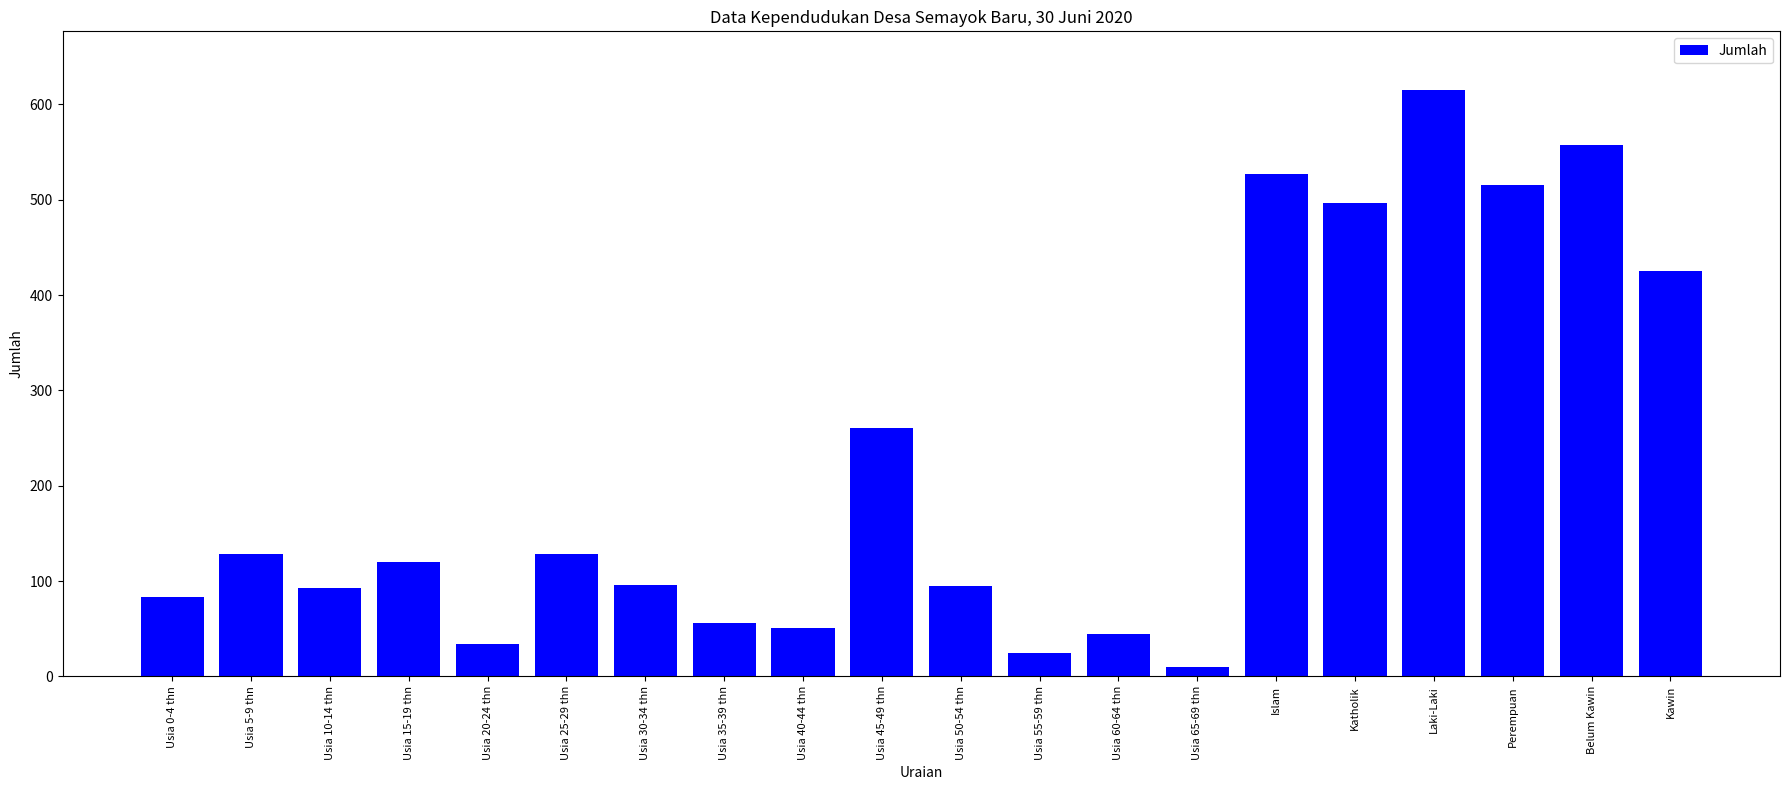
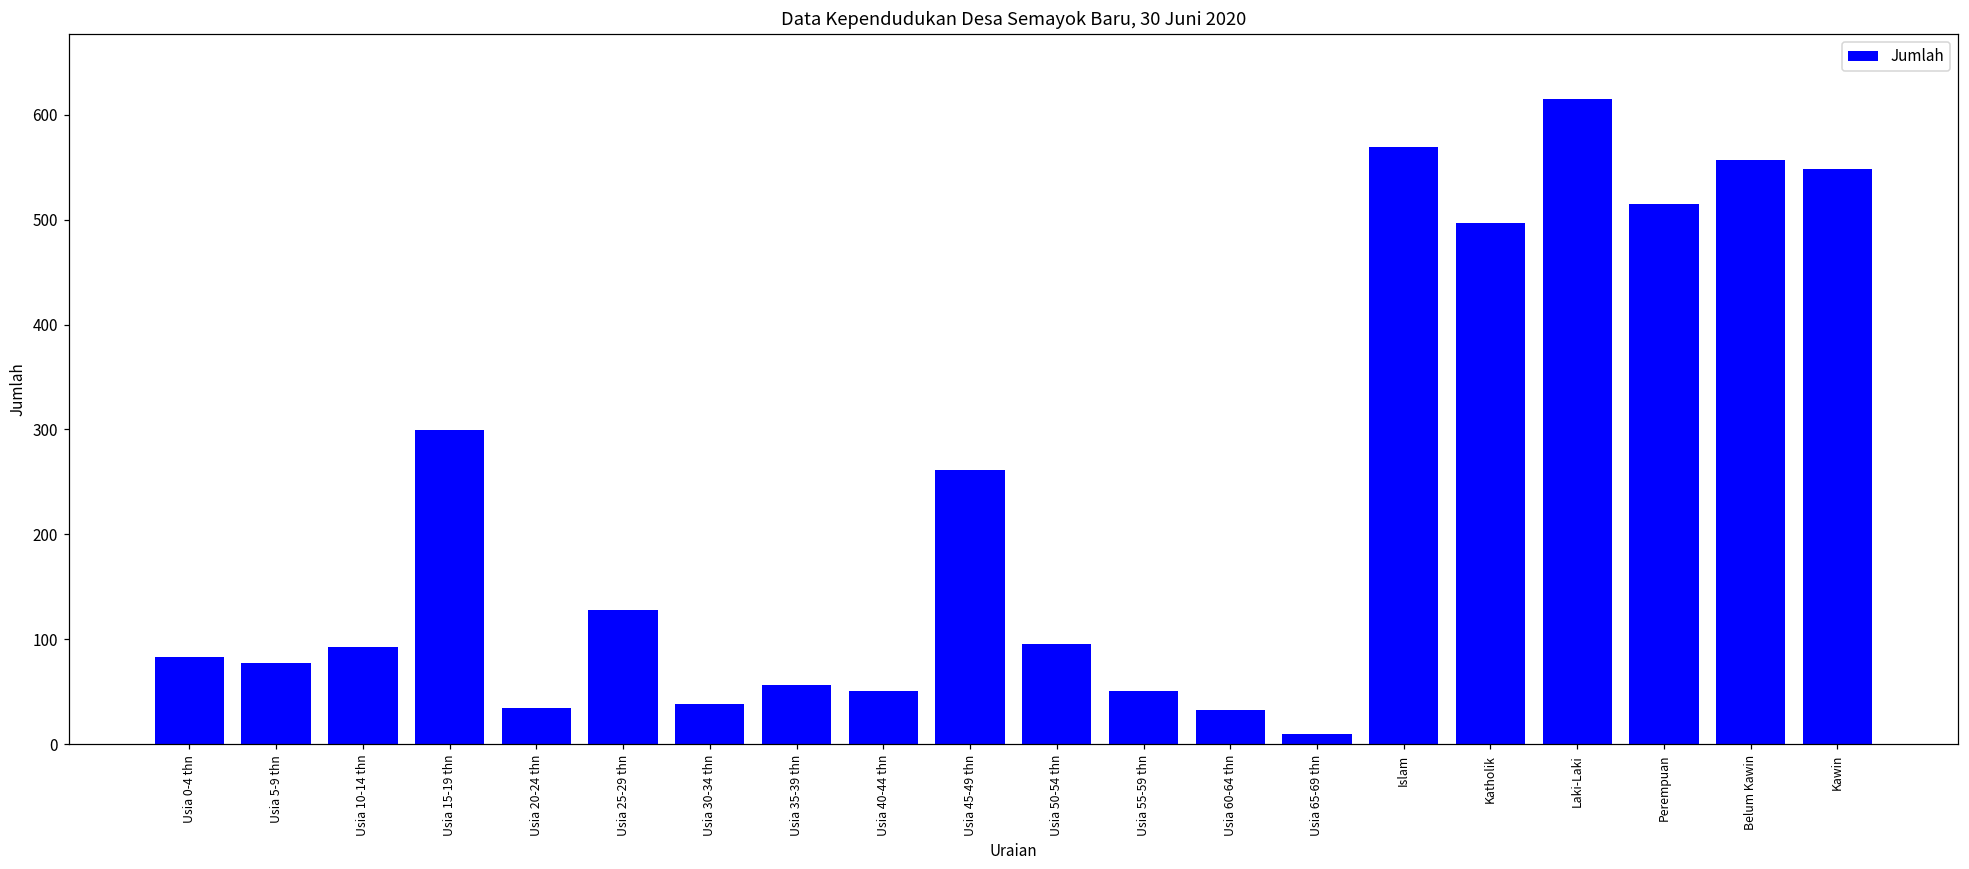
Usia 5-9 thn: 130 -> 80
Usia 15-19 thn: 120 -> 300
Usia 30-34 thn: 100 -> 40
Usia 55-59 thn: 30 -> 50
Usia 60-64 thn: 50 -> 30
Islam: 530 -> 570
Kawin: 430 -> 550
